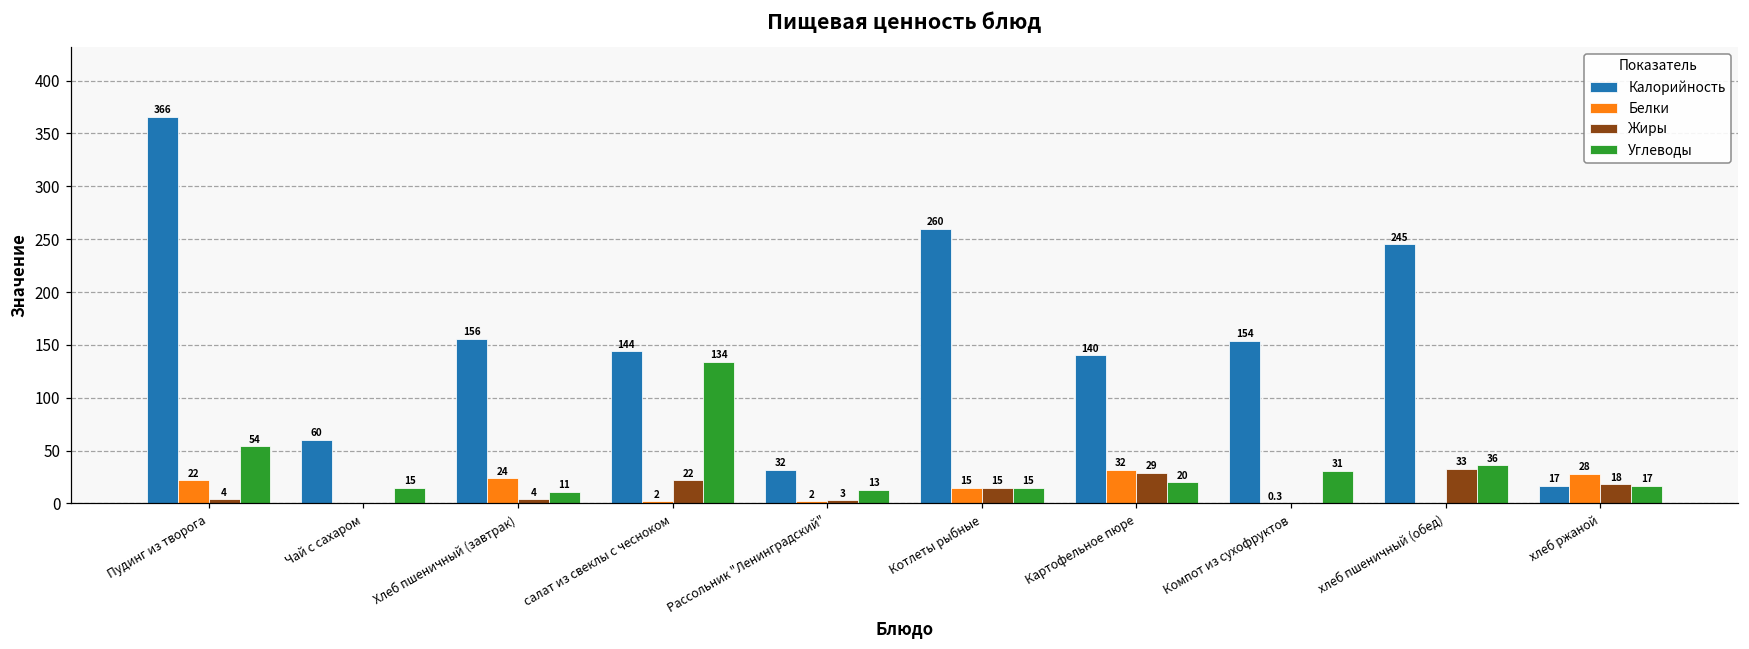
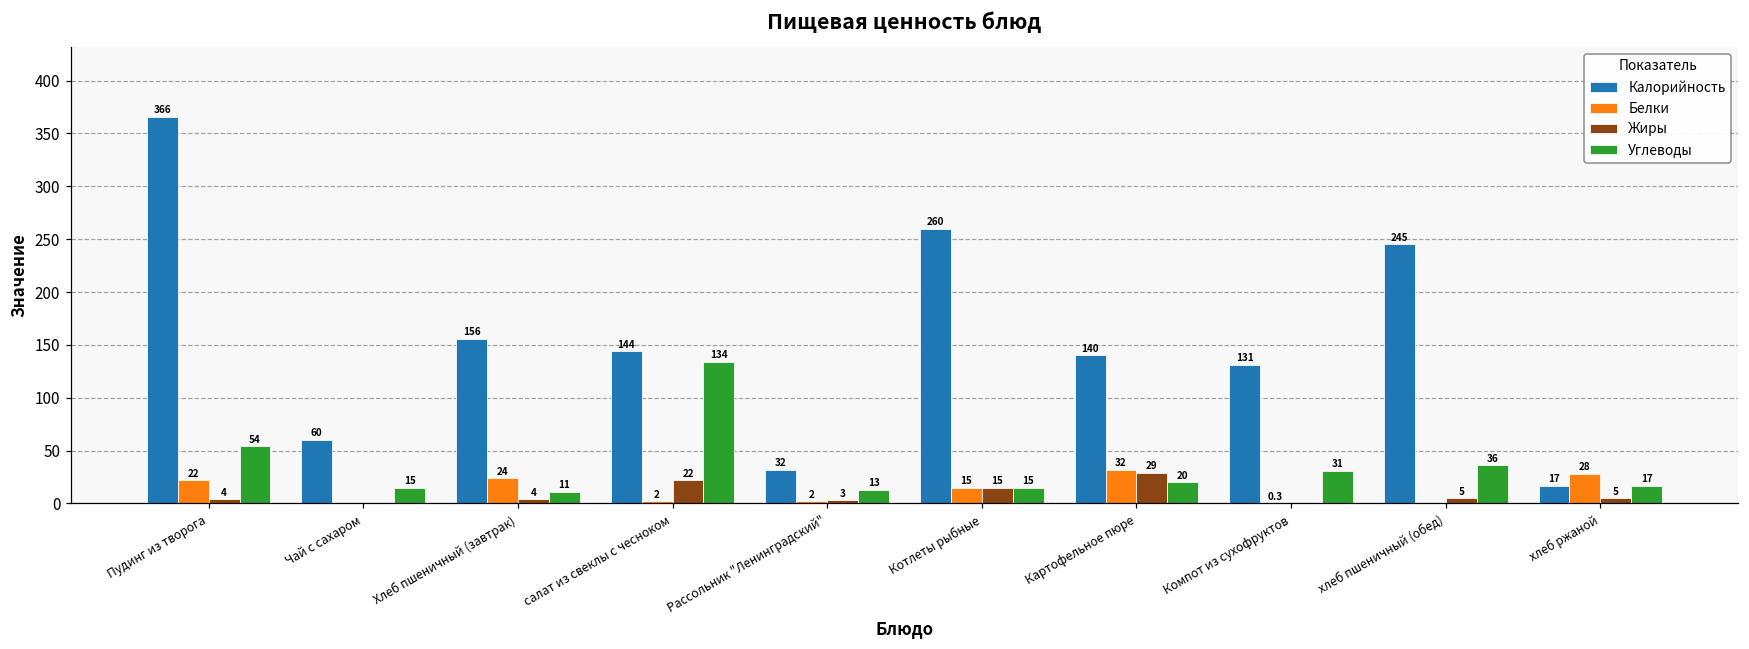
Калорийность, Компот из сухофруктов: 154 -> 131
Жиры, хлеб пшеничный (обед): 33 -> 5
Жиры, хлеб ржаной: 18 -> 5
